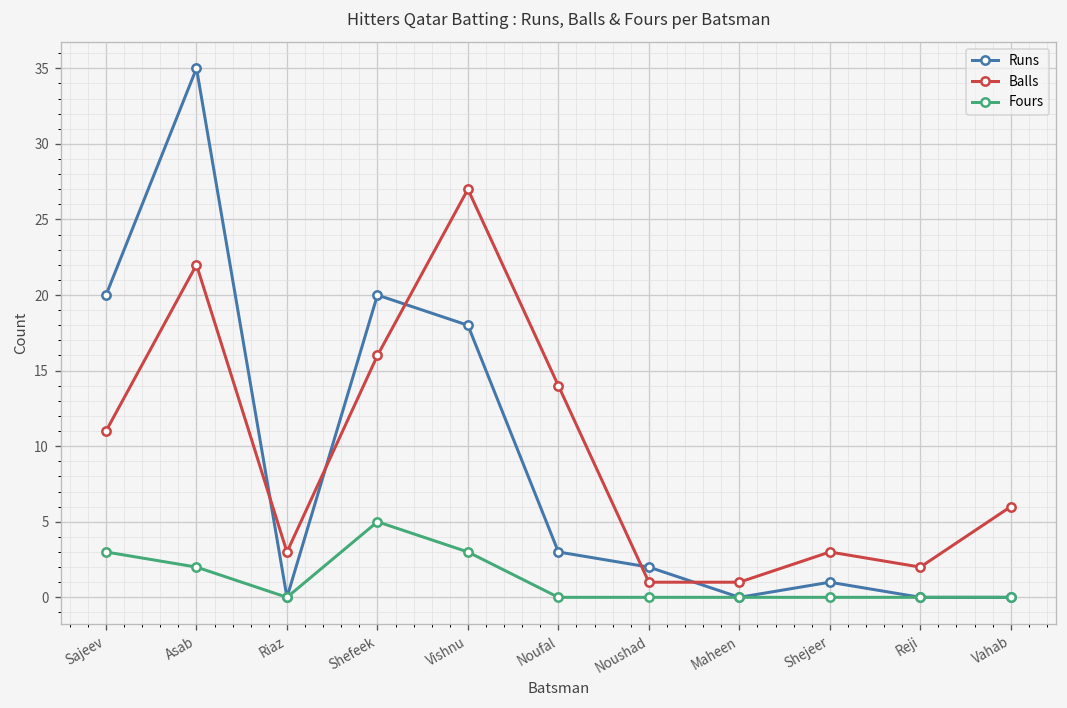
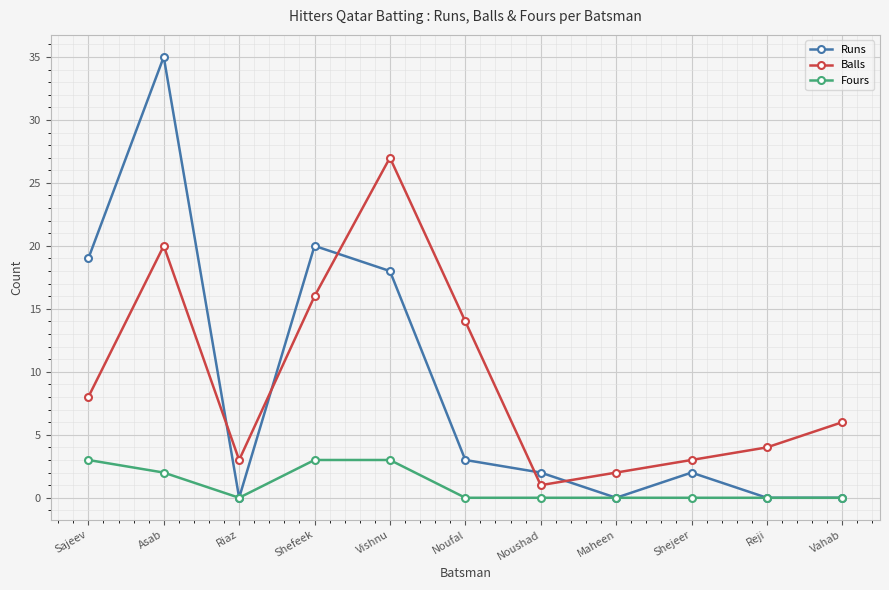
Runs, Sajeev: 20 -> 19
Balls, Sajeev: 11 -> 8
Balls, Asab: 22 -> 20
Fours, Shefeek: 5 -> 3
Balls, Maheen: 1 -> 2
Runs, Shejeer: 1 -> 2
Balls, Reji: 2 -> 4
